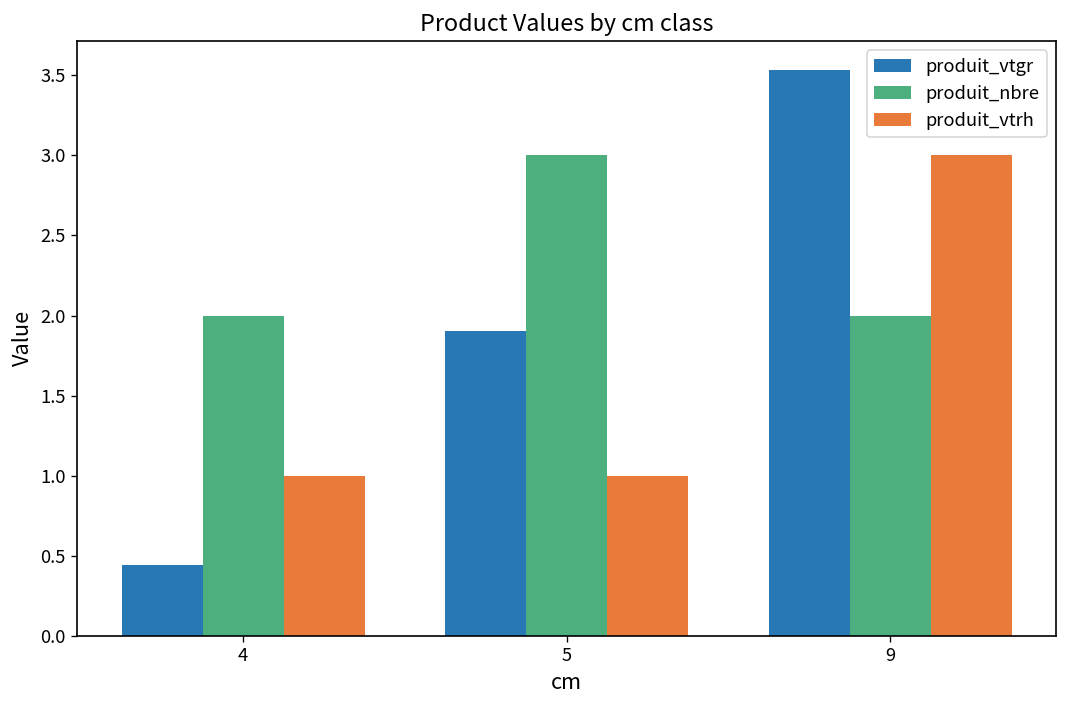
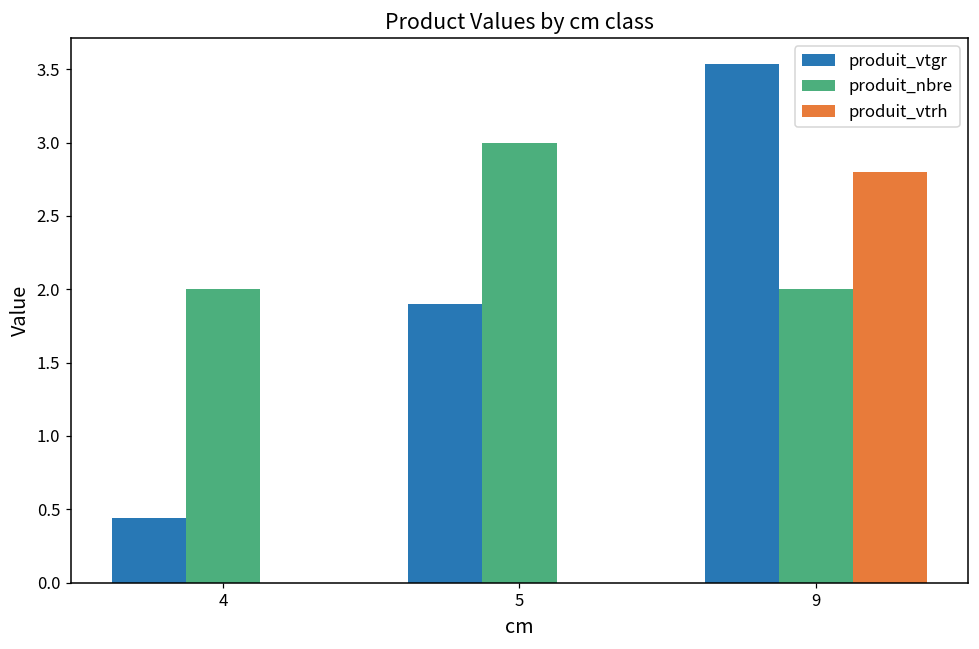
produit_vtrh, 4: 1 -> 0
produit_vtrh, 5: 1 -> 0
produit_vtrh, 9: 3.0 -> 2.8
